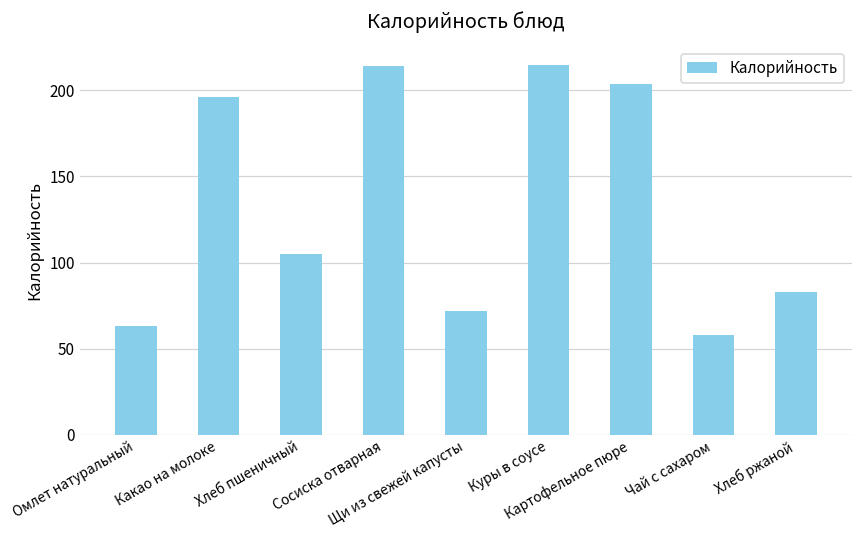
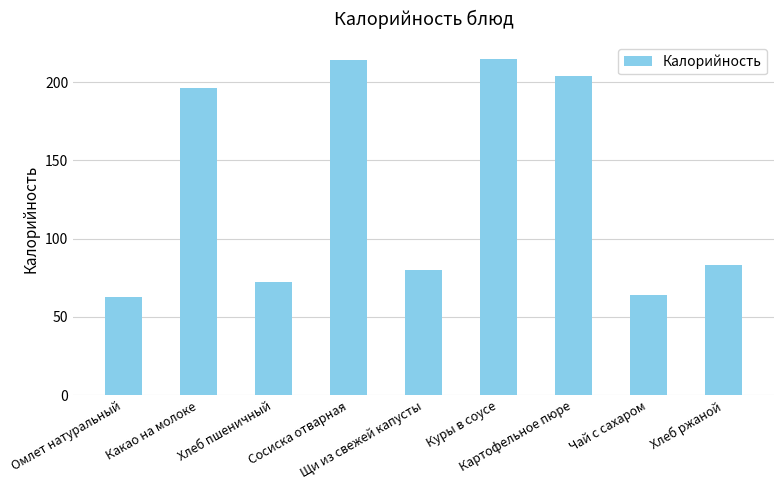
Хлеб пшеничный: 105 -> 72
Щи из свежей капусты: 72 -> 80
Чай с сахаром: 58 -> 64
